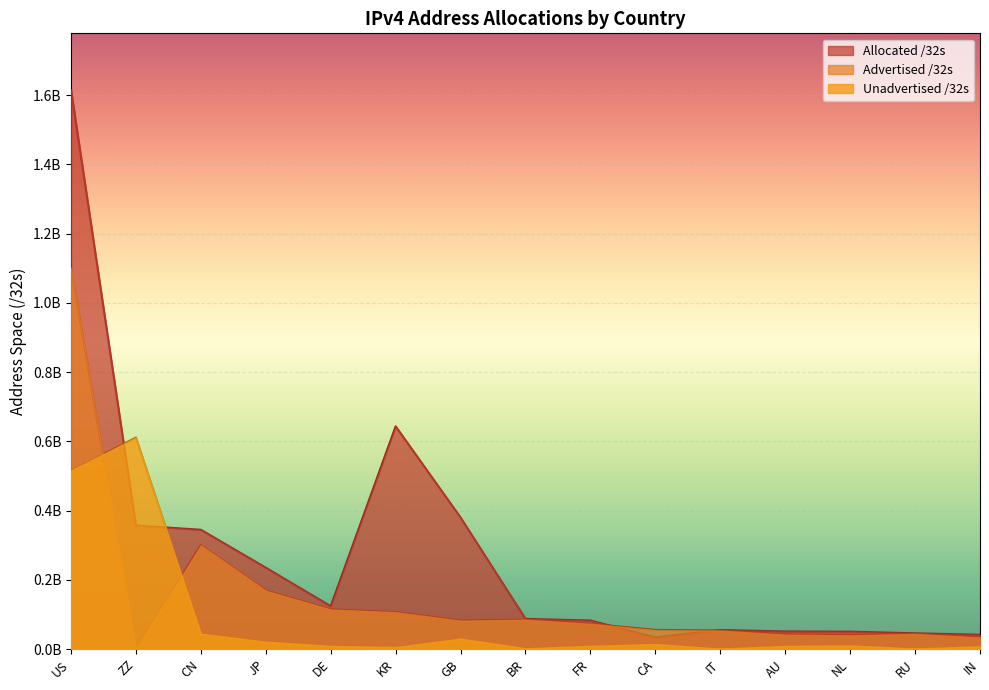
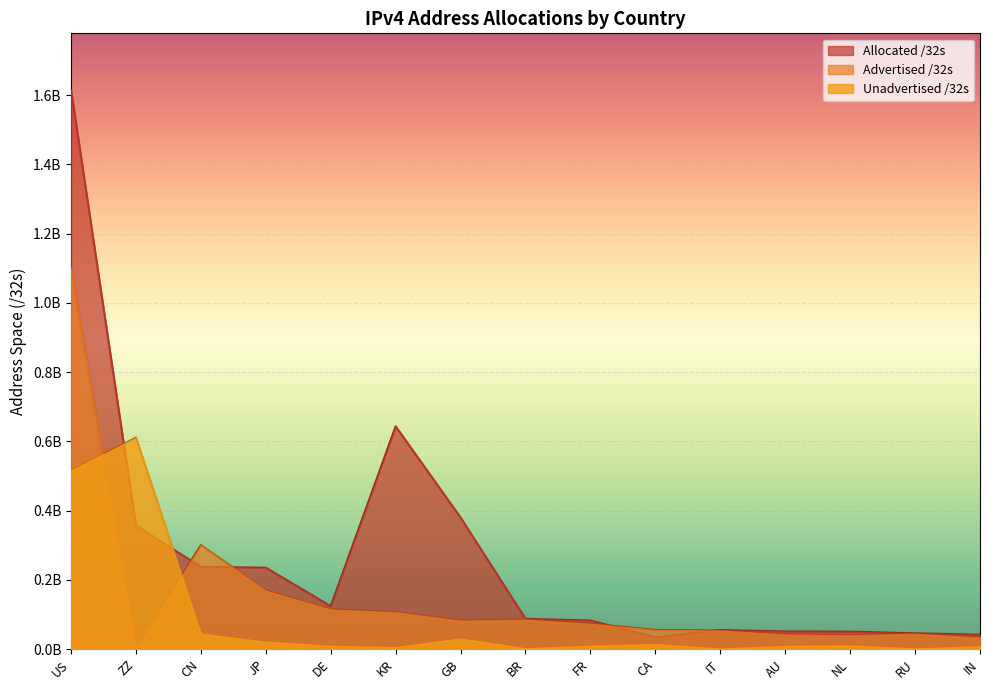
Allocated /32s, CN: 340000000 -> 240000000
